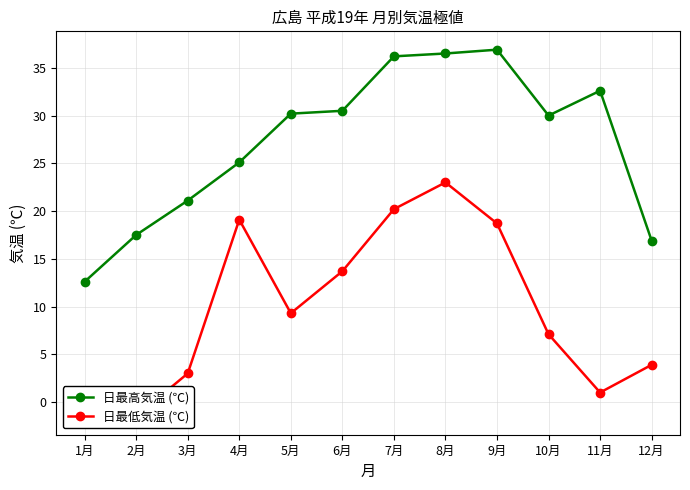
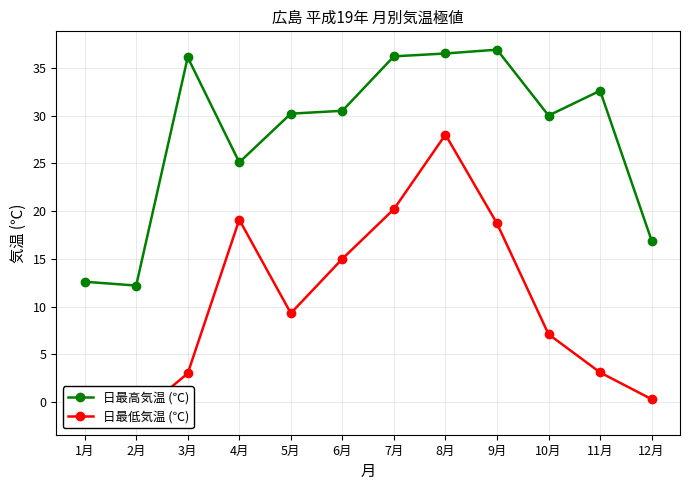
日最高気温 (℃), 2月: 18 -> 12
日最高気温 (℃), 3月: 21 -> 36
日最低気温 (℃), 6月: 14 -> 15
日最低気温 (℃), 8月: 23 -> 28
日最低気温 (℃), 11月: 1 -> 3
日最低気温 (℃), 12月: 4 -> 0
